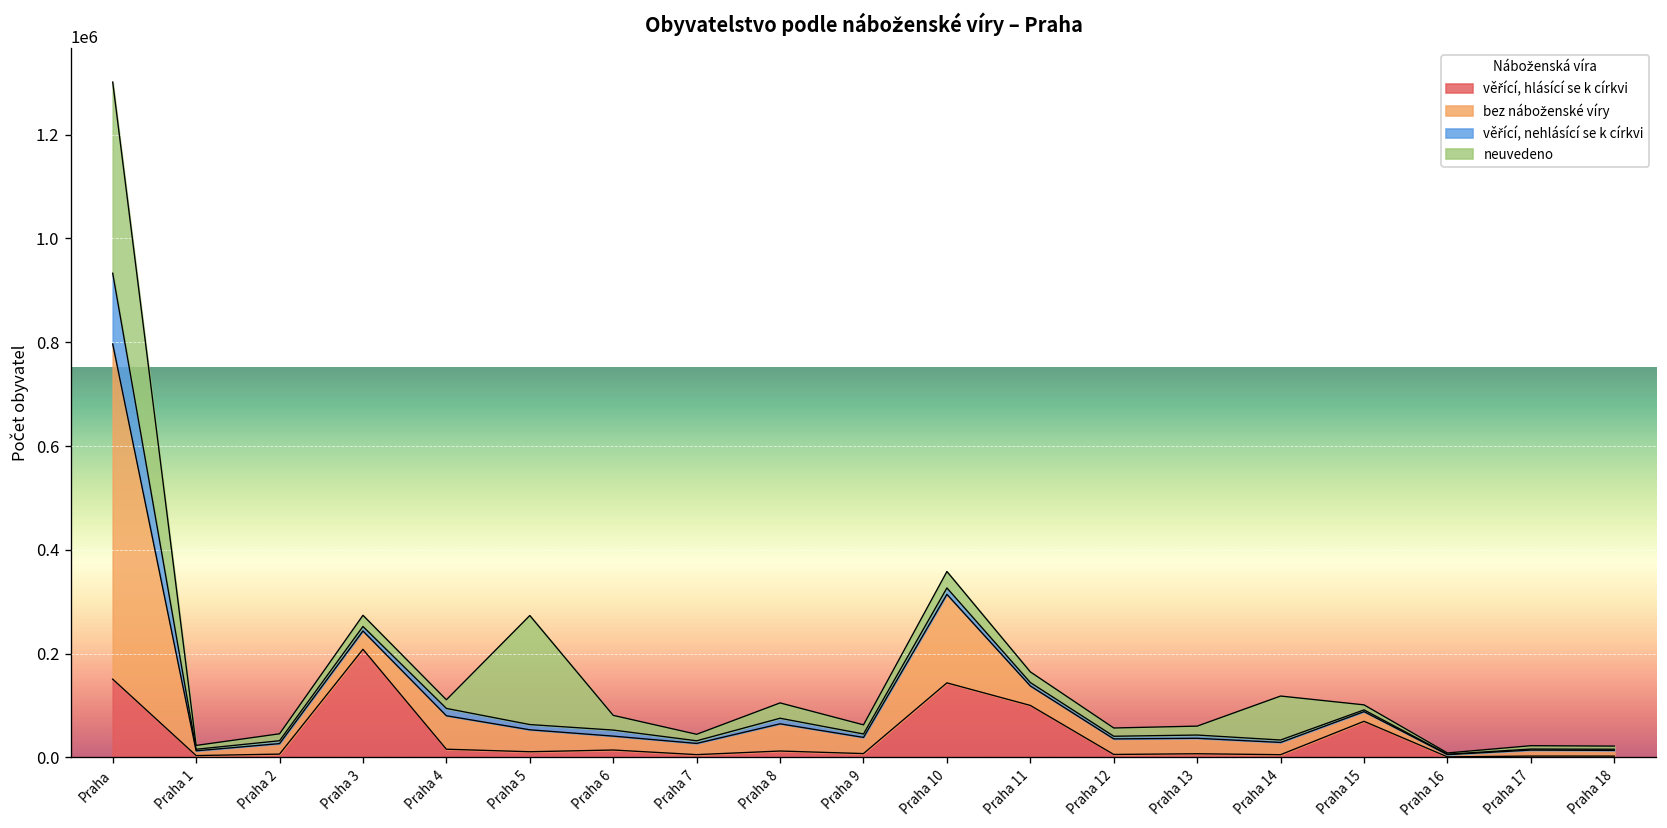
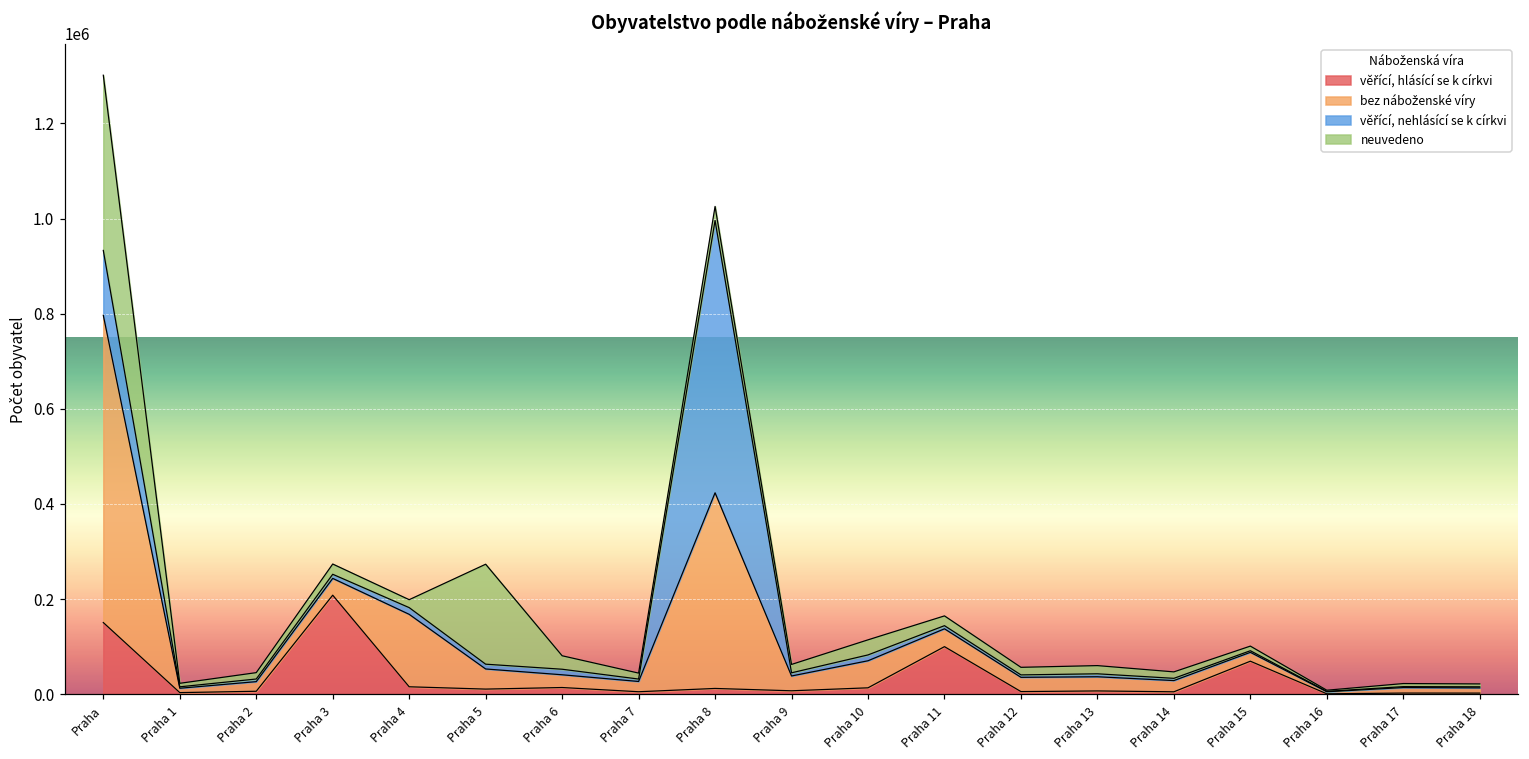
bez náboženské víry, Praha 4: 60000 -> 150000
bez náboženské víry, Praha 8: 50000 -> 410000
věřící, nehlásící se k církvi, Praha 8: 10000 -> 570000
věřící, hlásící se k církvi, Praha 10: 140000 -> 10000
bez náboženské víry, Praha 10: 170000 -> 60000
neuvedeno, Praha 14: 80000 -> 10000
